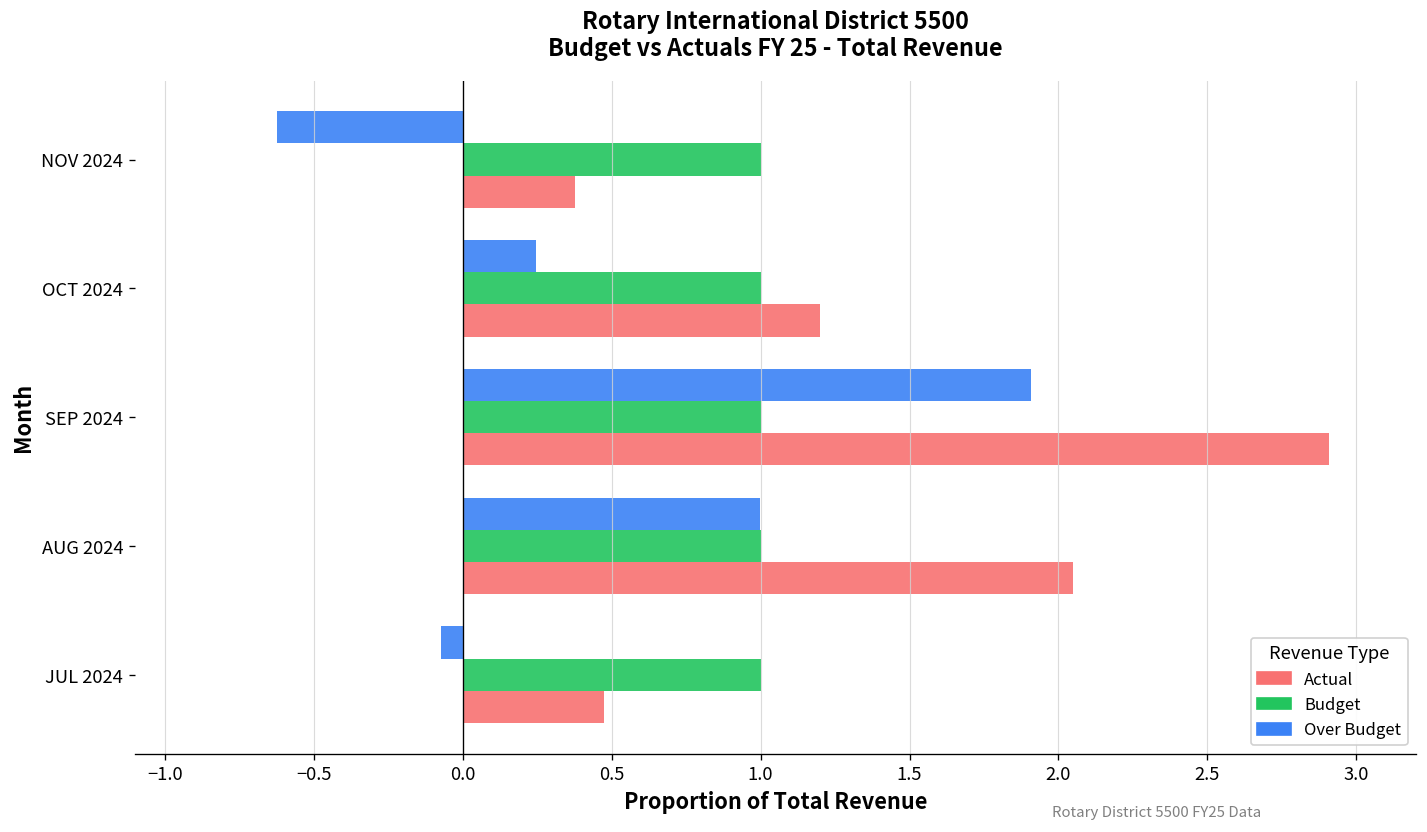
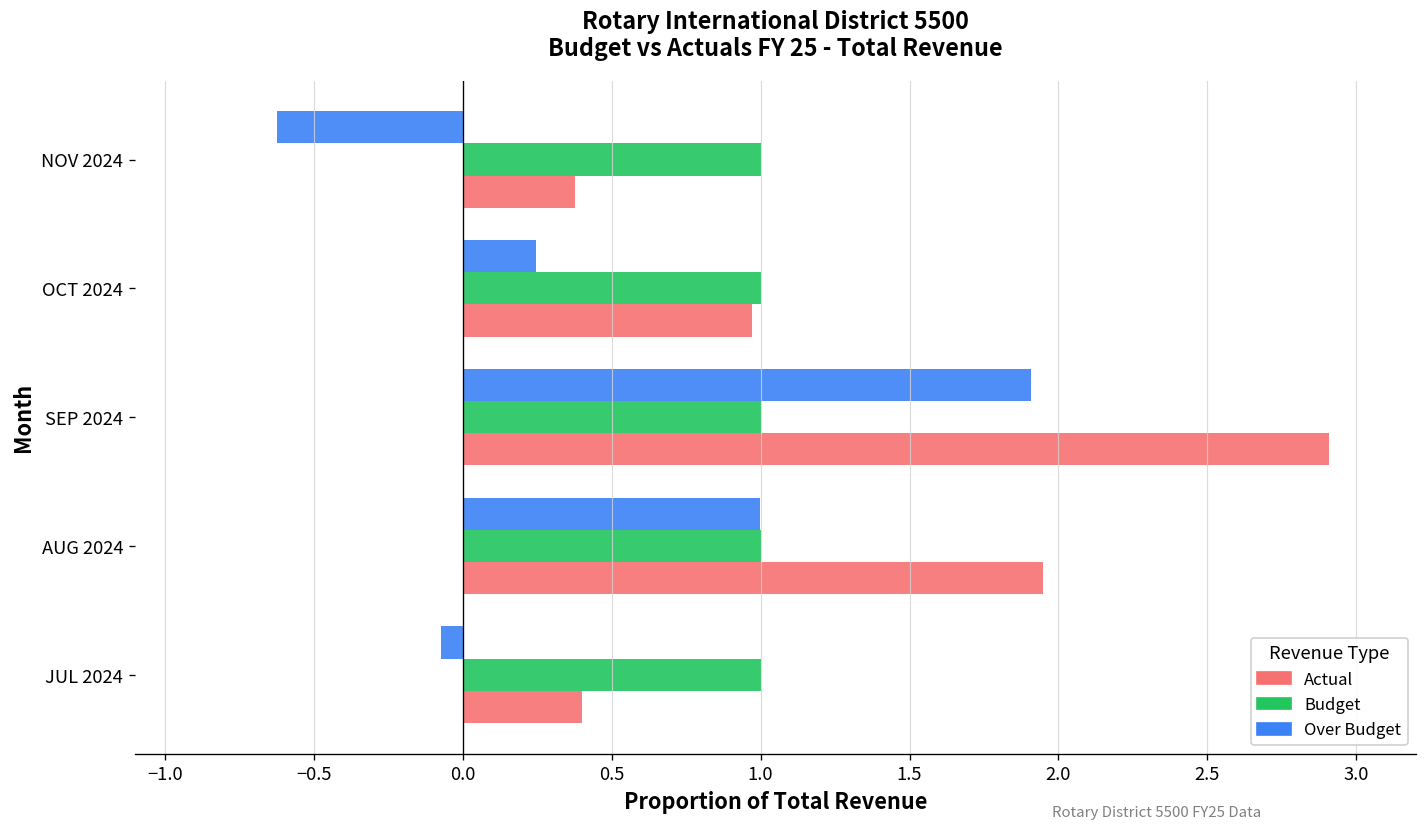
Actual, OCT 2024: 1.20 -> 0.97
Actual, AUG 2024: 2.05 -> 1.95
Actual, JUL 2024: 0.47 -> 0.40
